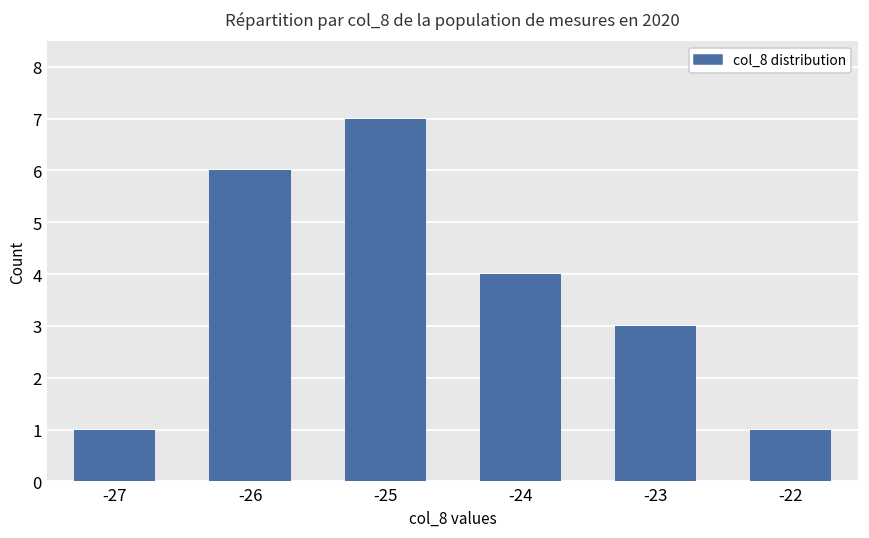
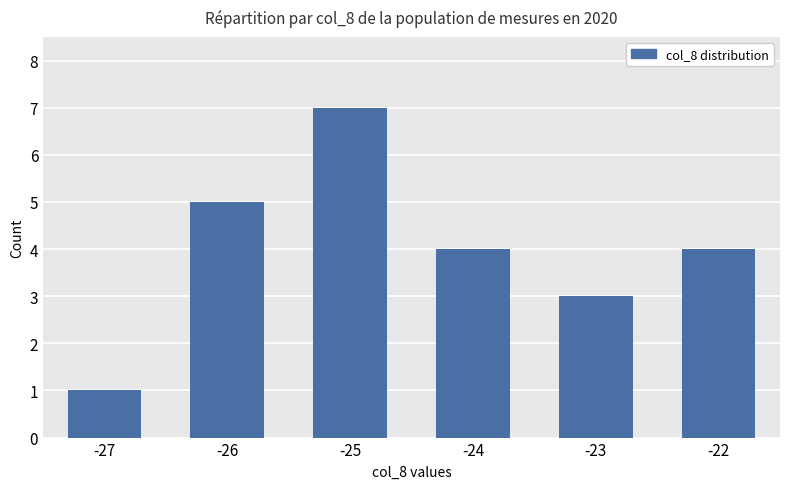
-26: 6 -> 5
-22: 1 -> 4
